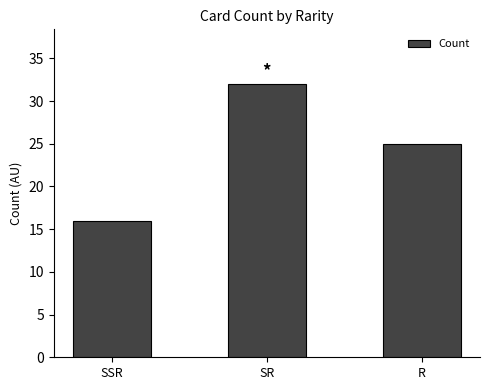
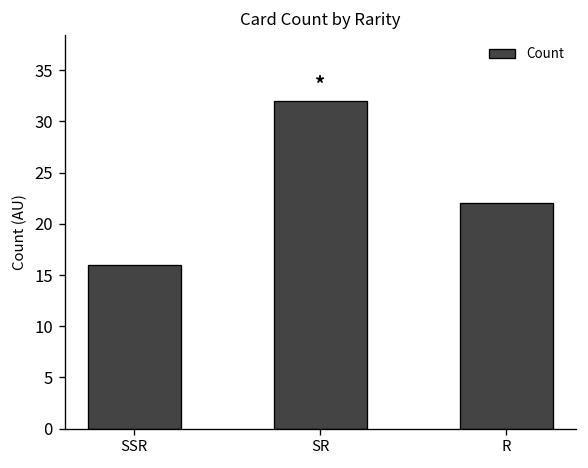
R: 25 -> 22
